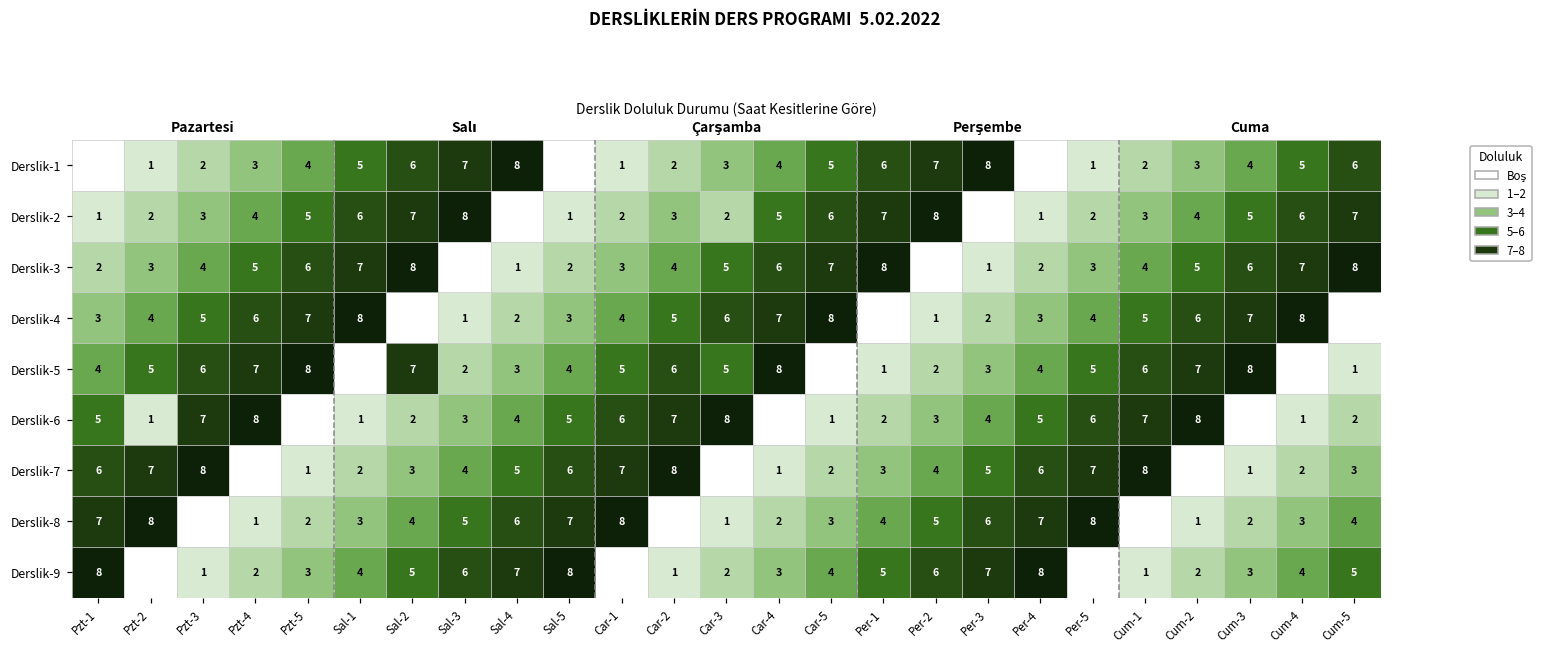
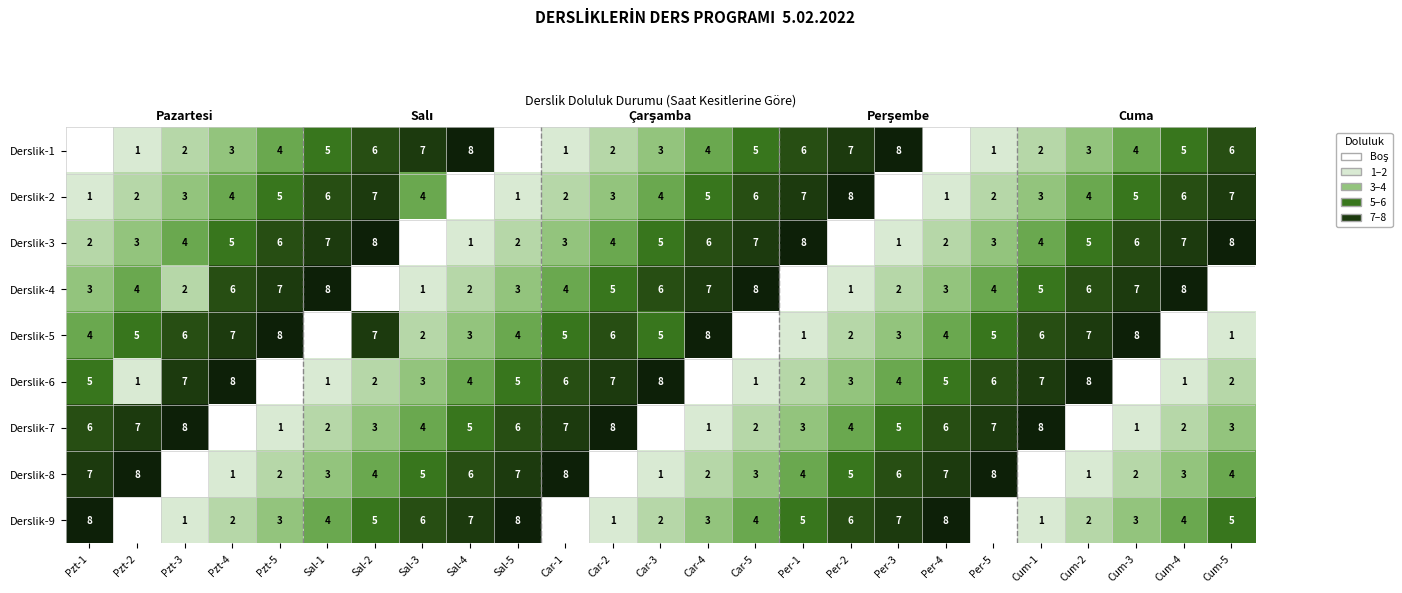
Derslik-2, Sal-3: 8 -> 4
Derslik-2, Car-3: 2 -> 4
Derslik-4, Pzt-3: 5 -> 2
